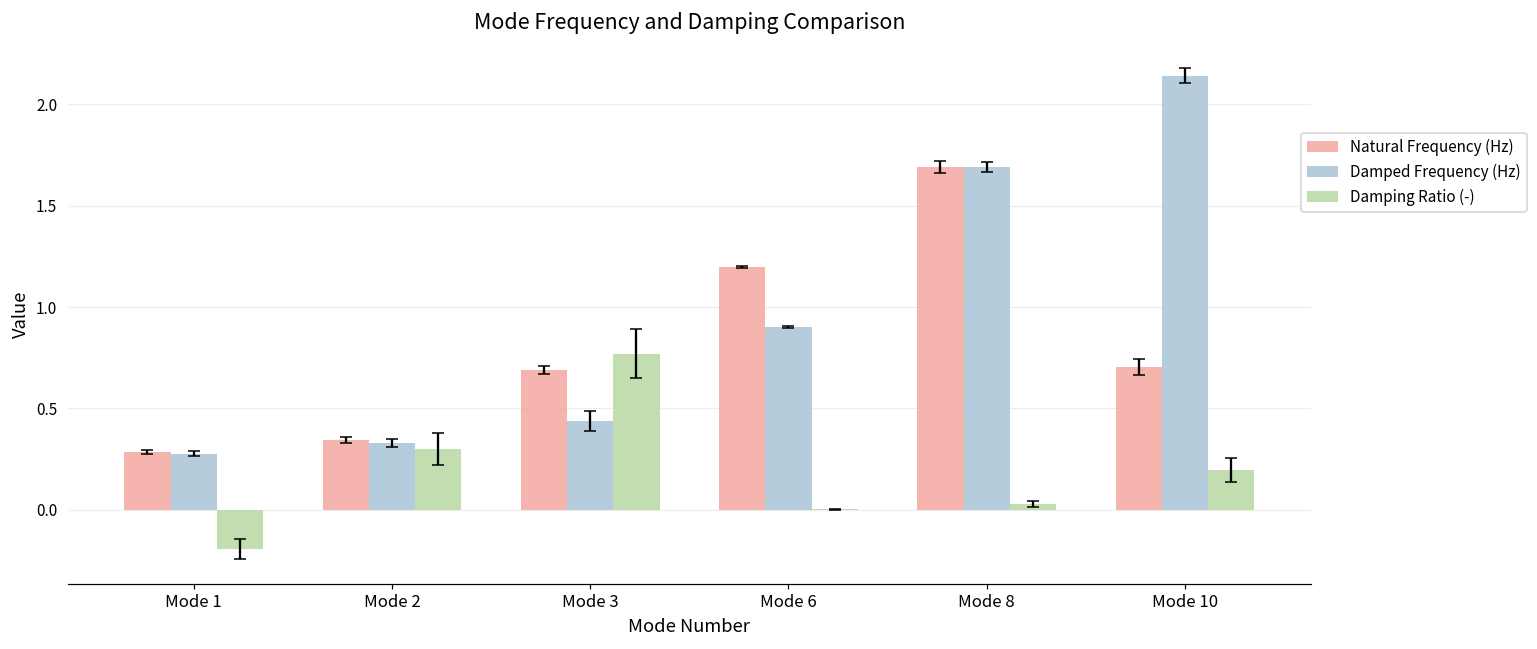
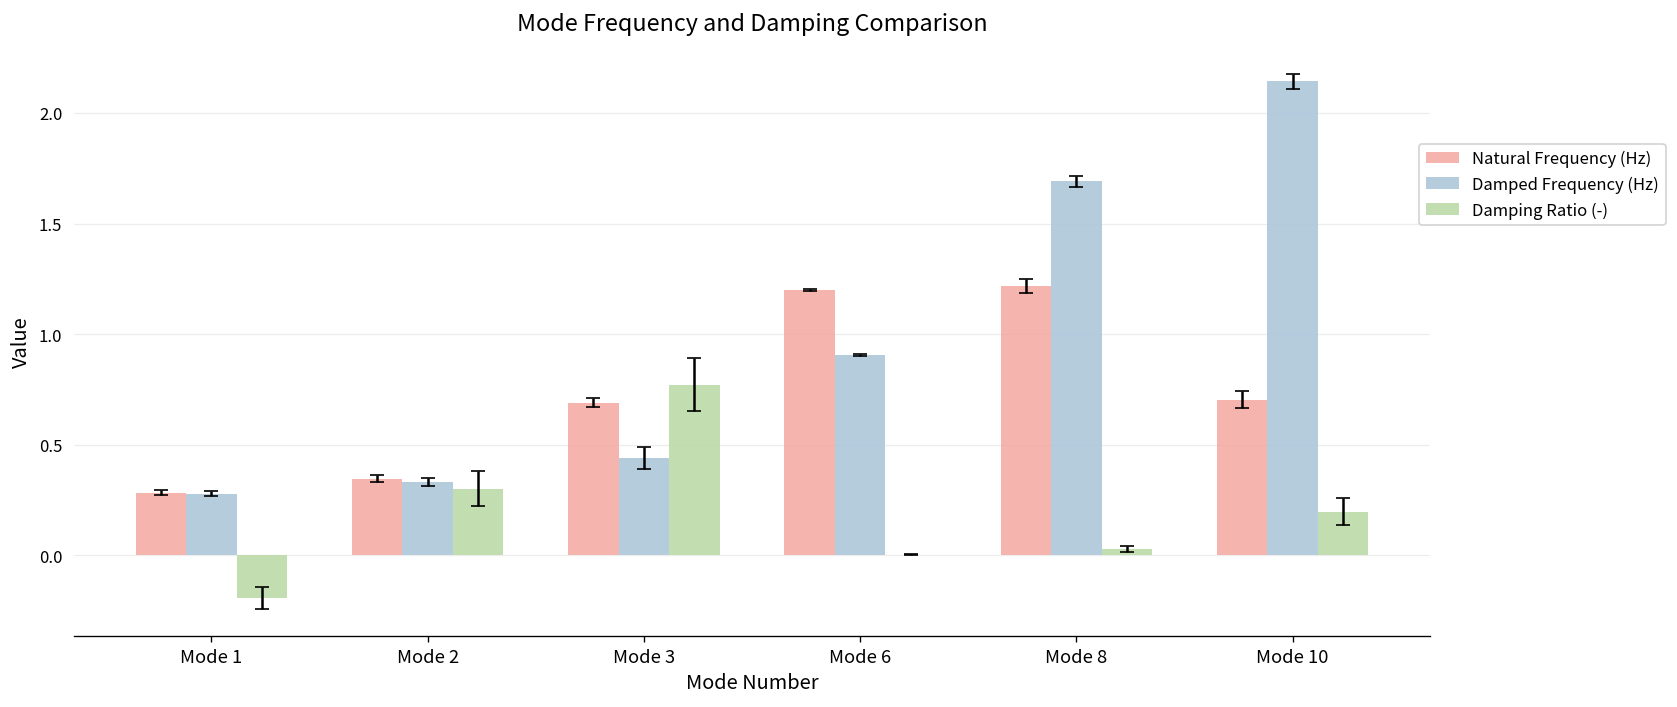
Natural Frequency (Hz), Mode 8: 1.69 -> 1.22
